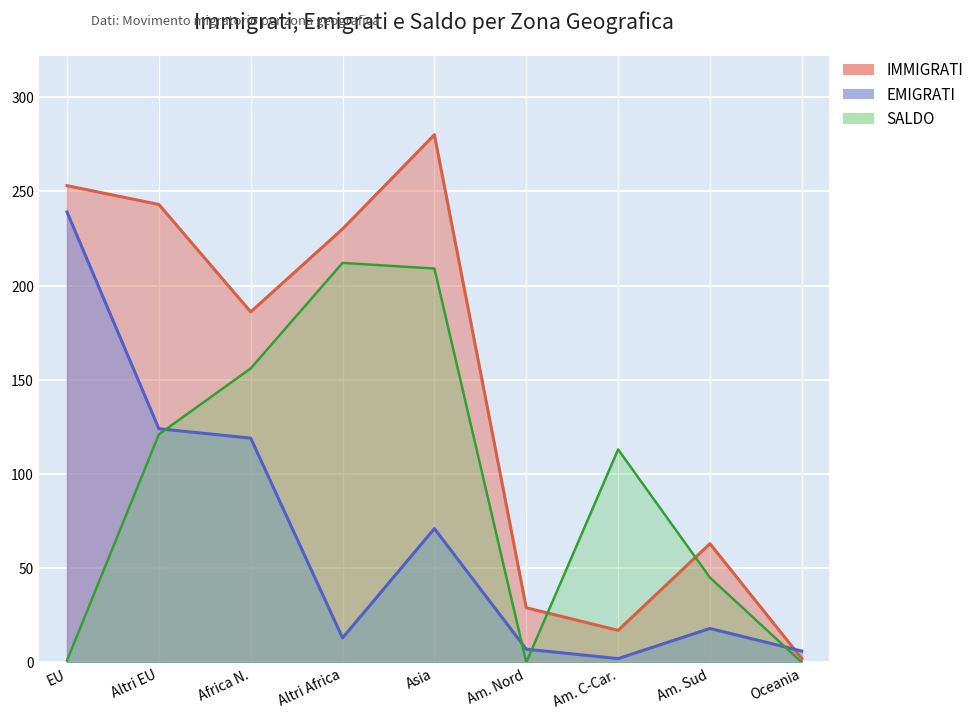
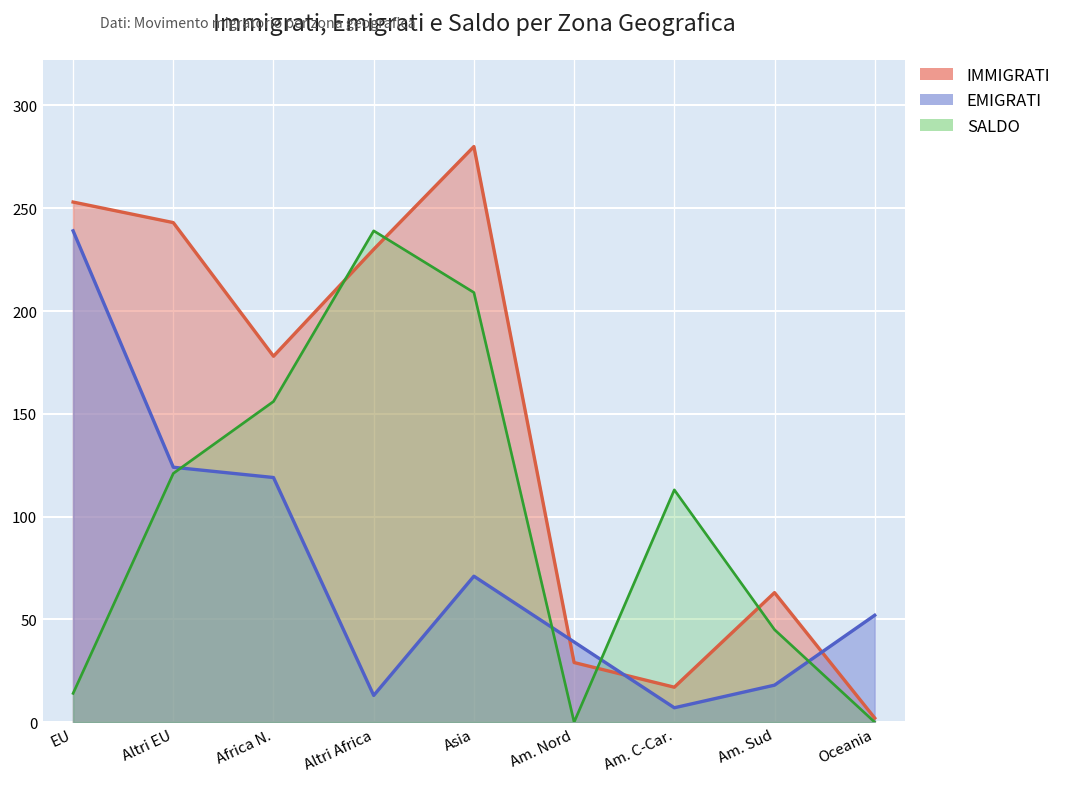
SALDO, EU: 1 -> 14
IMMIGRATI, Africa N.: 186 -> 178
SALDO, Altri Africa: 212 -> 239
EMIGRATI, Am. Nord: 7 -> 39
EMIGRATI, Am. C-Car.: 2 -> 7
EMIGRATI, Oceania: 6 -> 52
